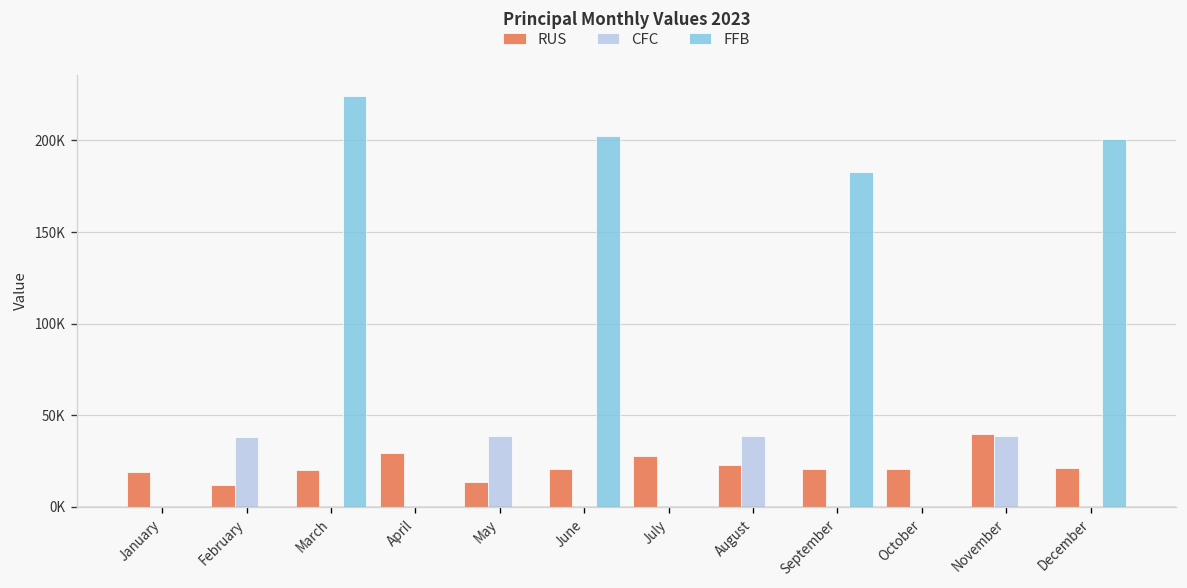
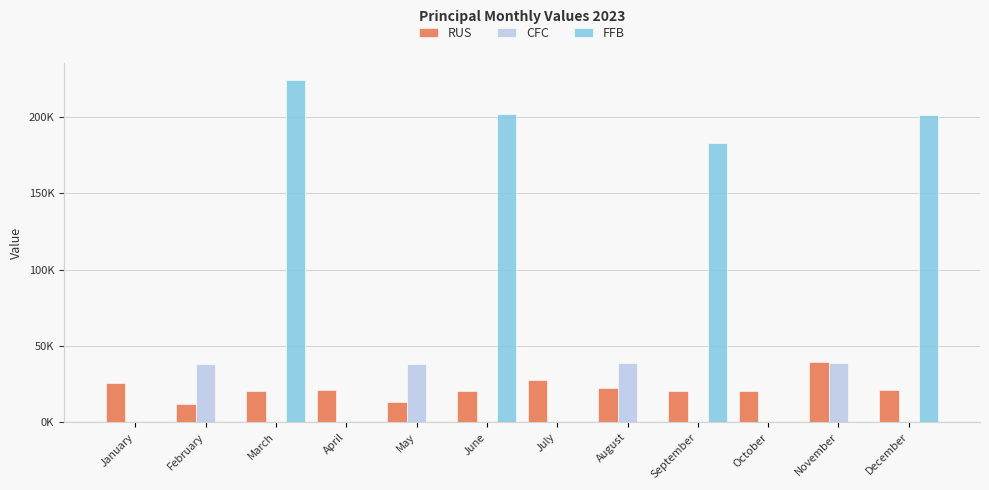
RUS, January: 19000 -> 26000
RUS, April: 29000 -> 21000
